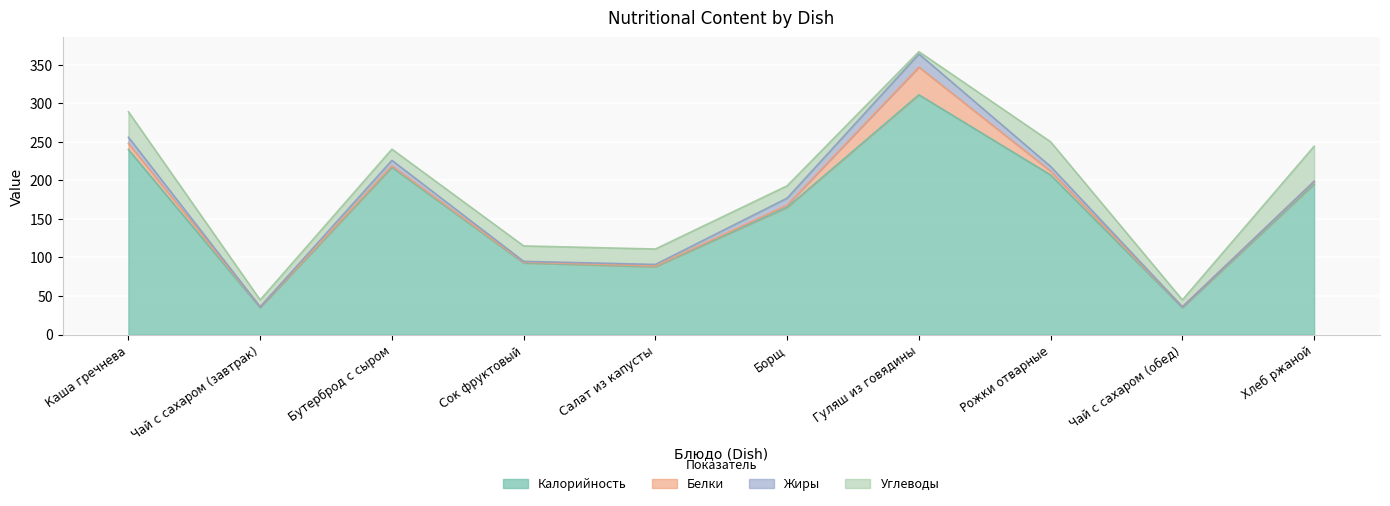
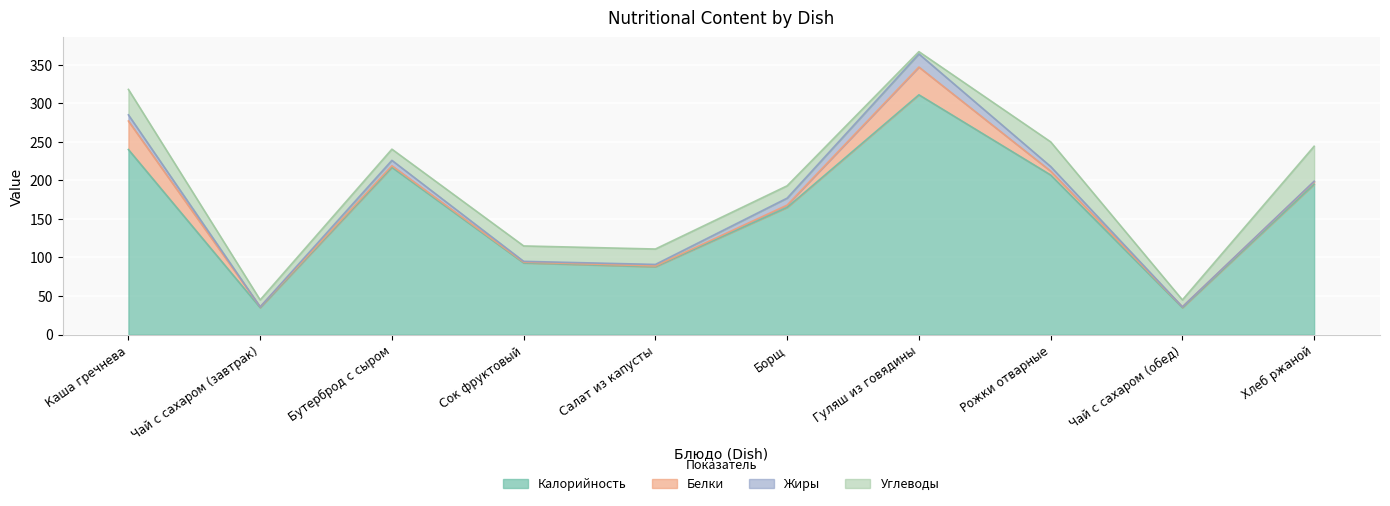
Белки, Каша гречнева: 10 -> 40
